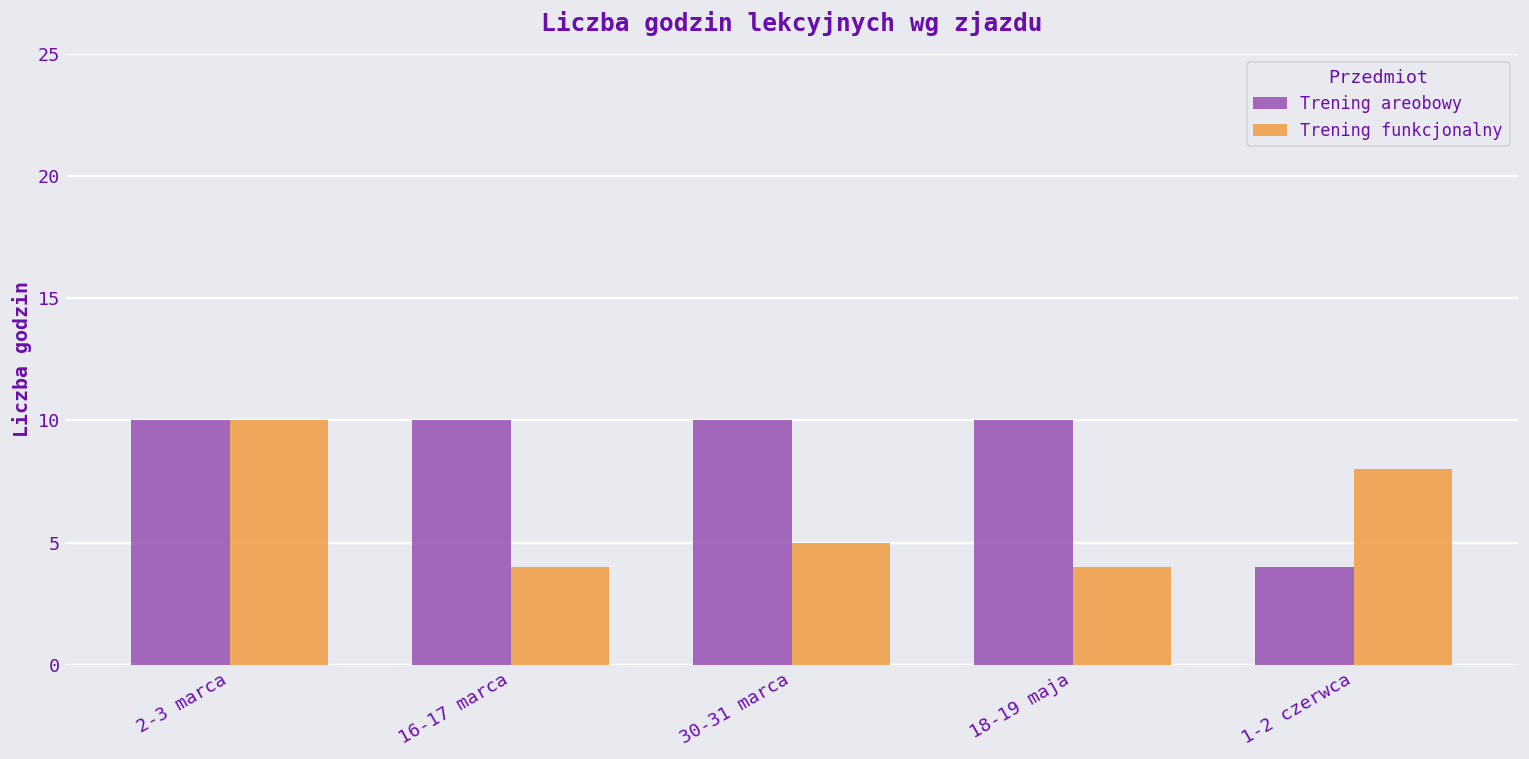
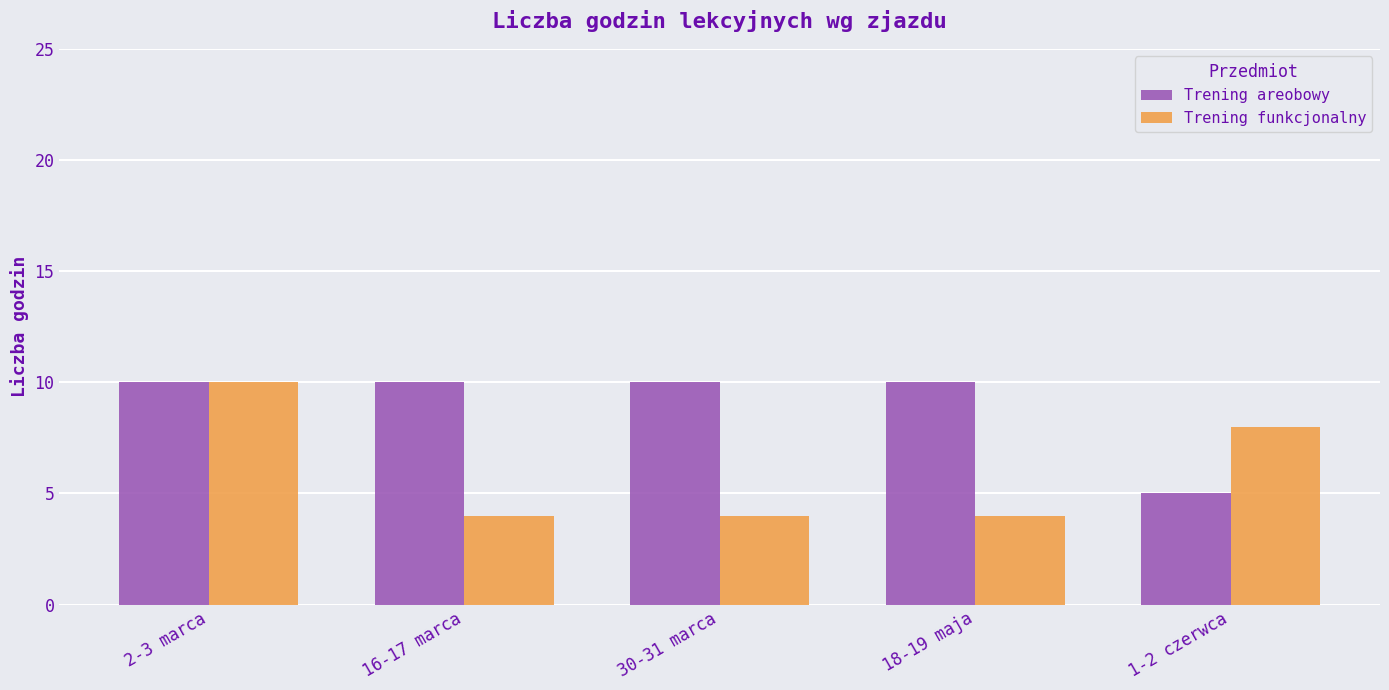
Trening funkcjonalny, 30-31 marca: 5 -> 4
Trening areobowy, 1-2 czerwca: 4 -> 5
